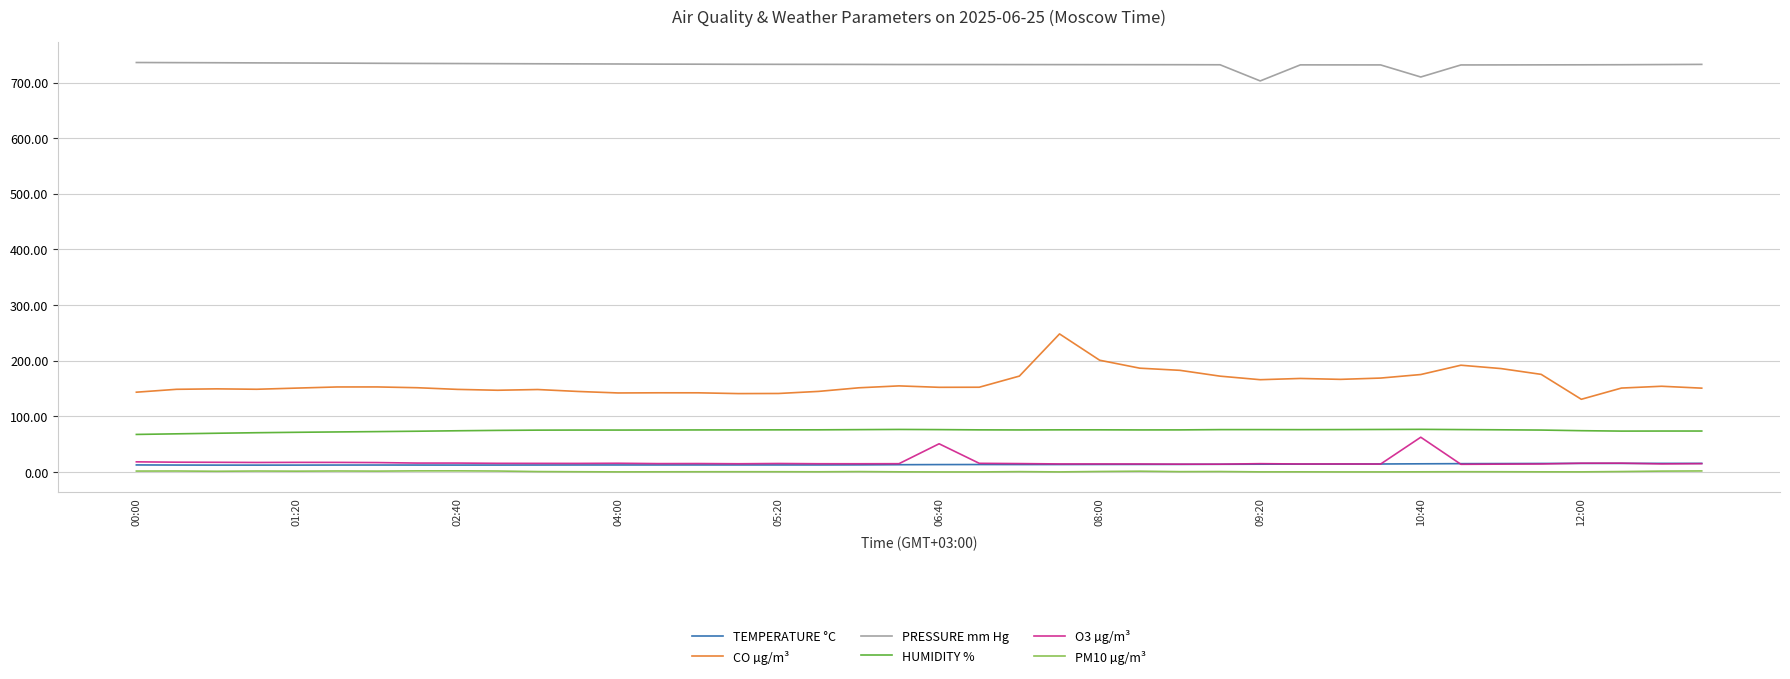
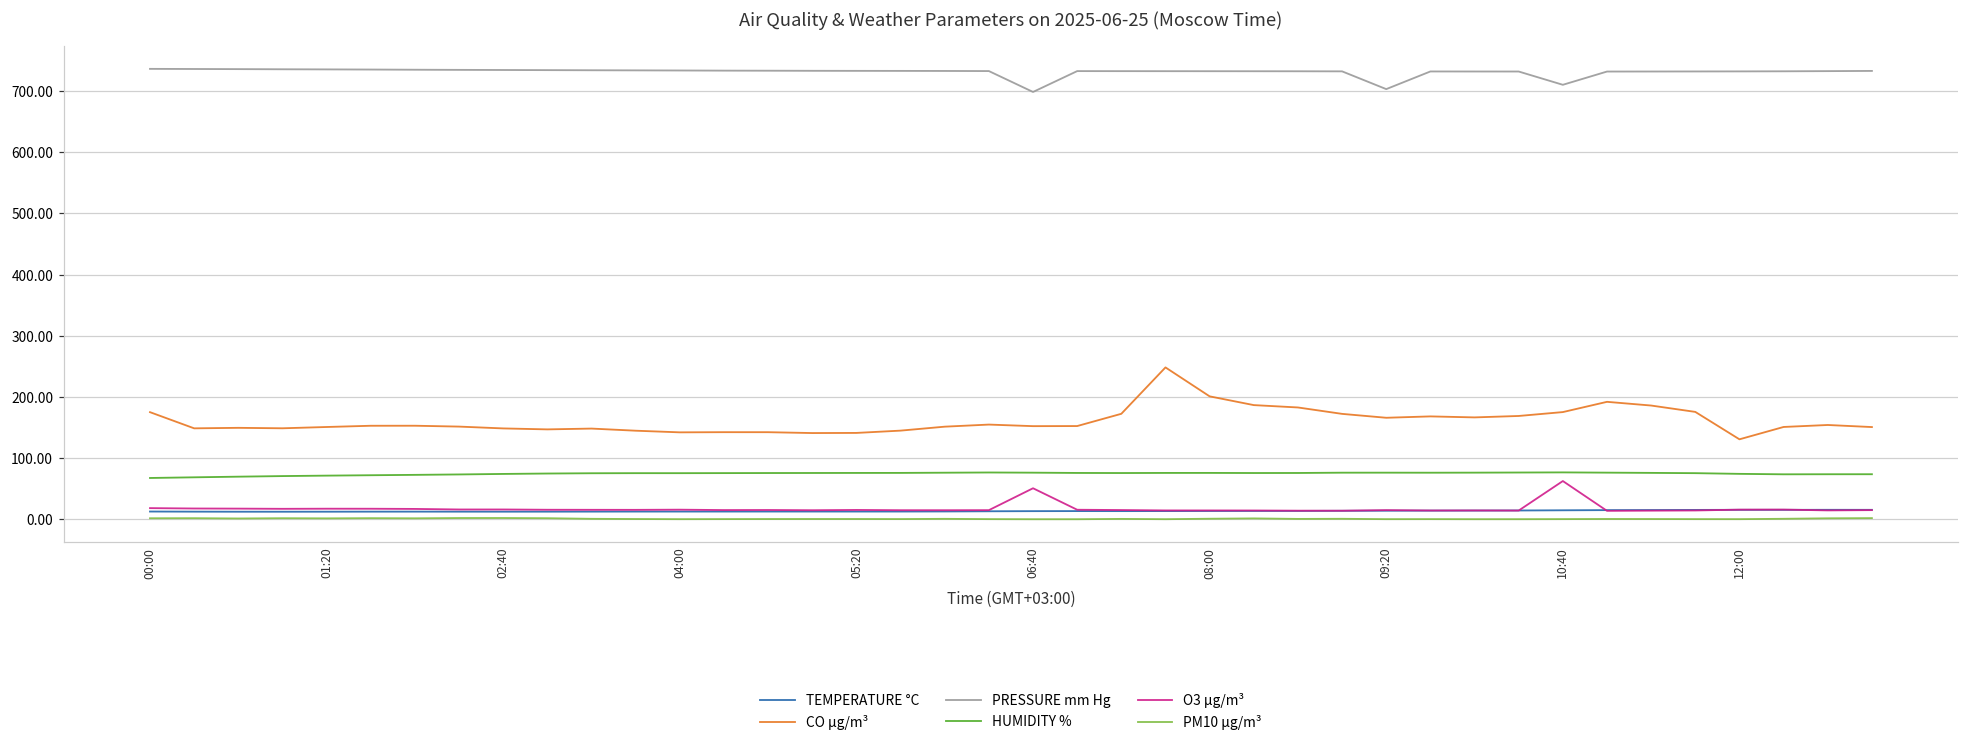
CO µg/m³, 00:00: 140 -> 170
PRESSURE mm Hg, 06:40: 730 -> 700
